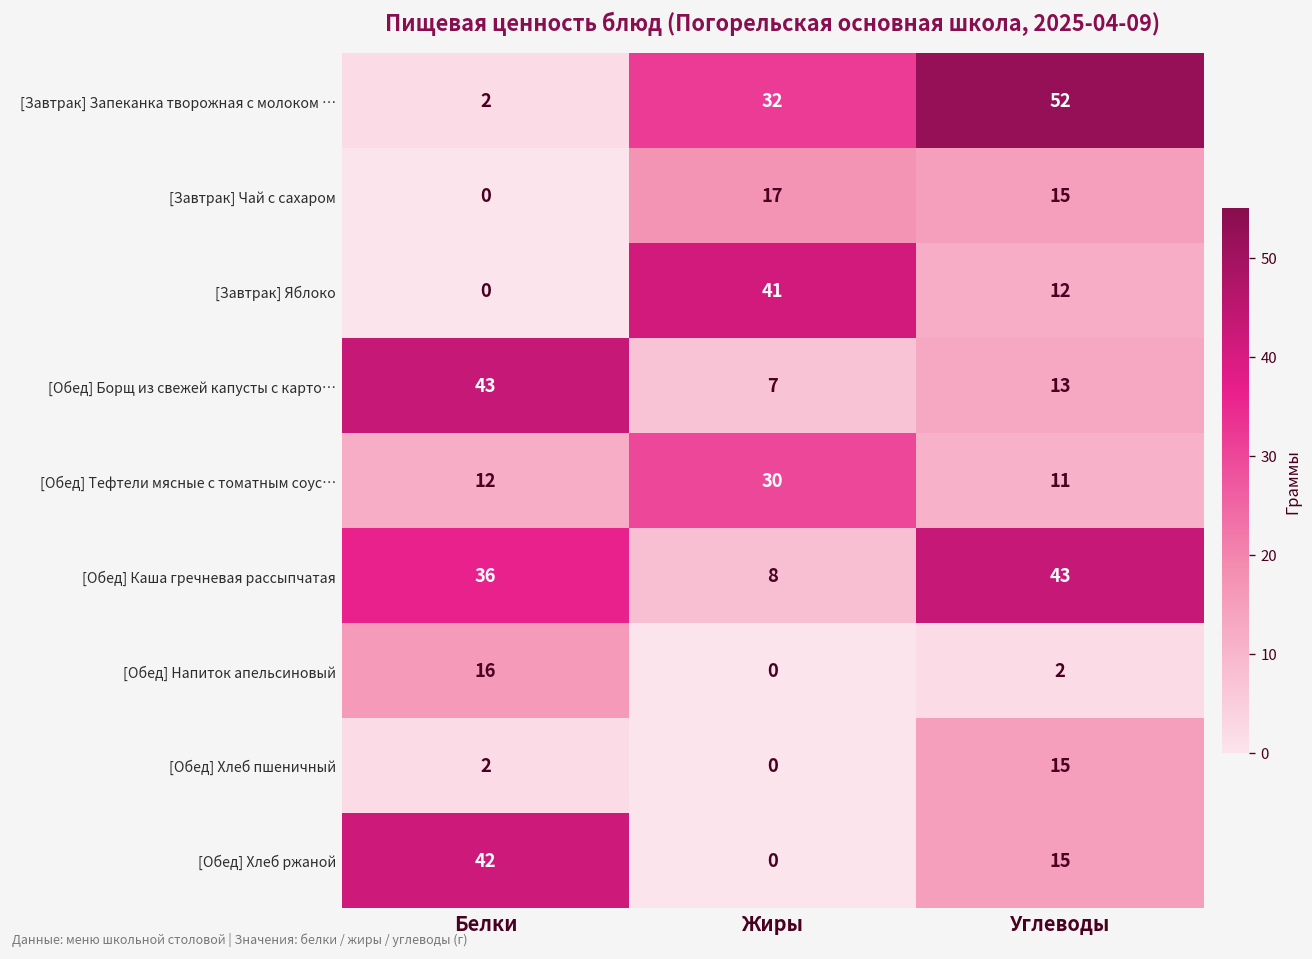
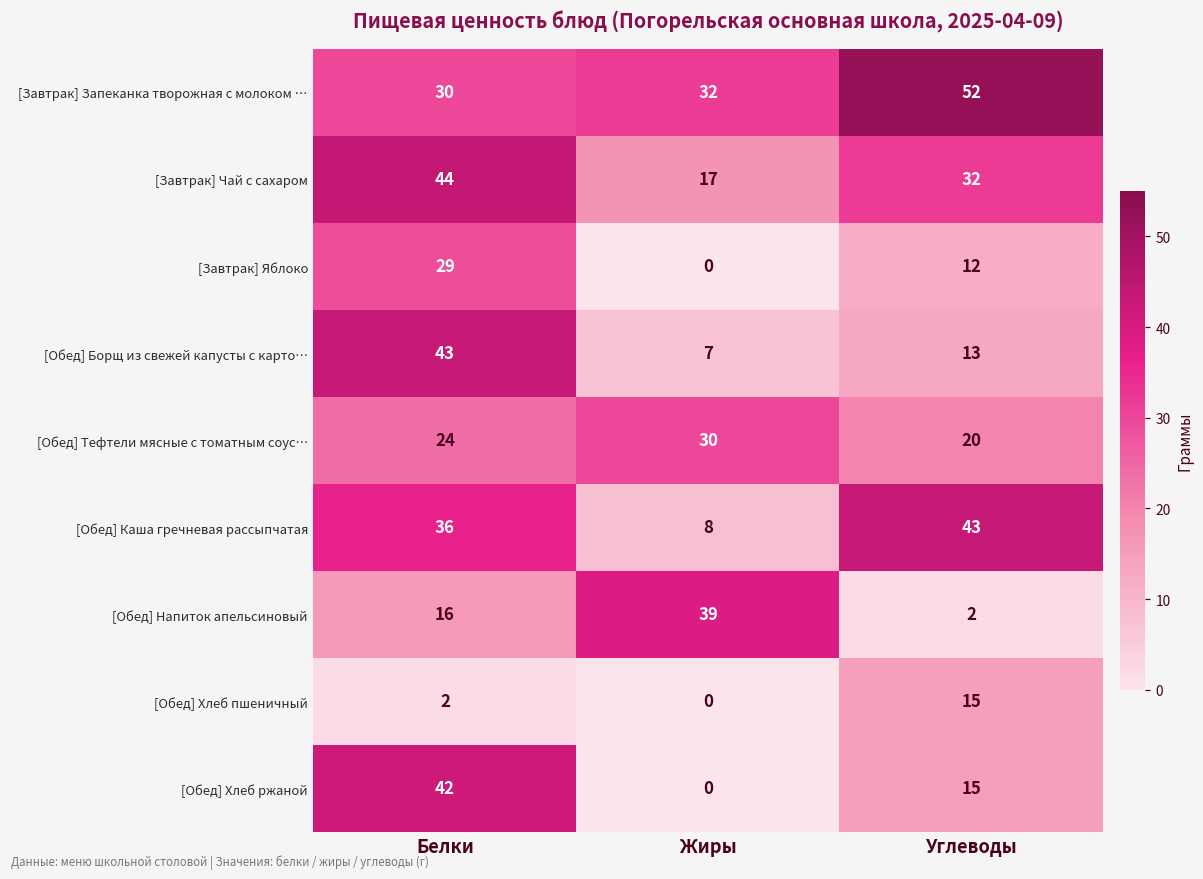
[Завтрак] Запеканка творожная с молоком …, Белки: 2 -> 30
[Завтрак] Чай с сахаром, Белки: 0 -> 44
[Завтрак] Чай с сахаром, Углеводы: 15 -> 32
[Завтрак] Яблоко, Белки: 0 -> 29
[Завтрак] Яблоко, Жиры: 41 -> 0
[Обед] Тефтели мясные с томатным соус…, Белки: 12 -> 24
[Обед] Тефтели мясные с томатным соус…, Углеводы: 11 -> 20
[Обед] Напиток апельсиновый, Жиры: 0 -> 39
